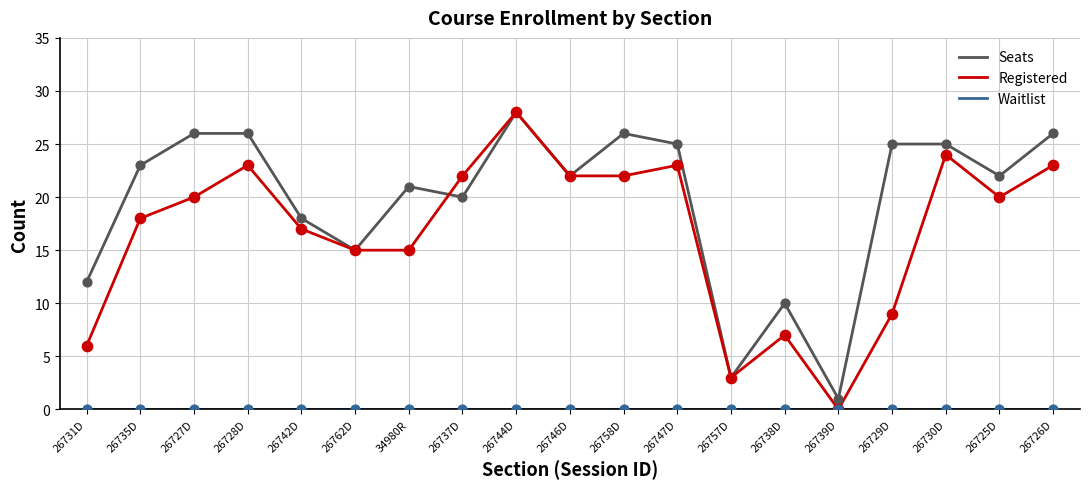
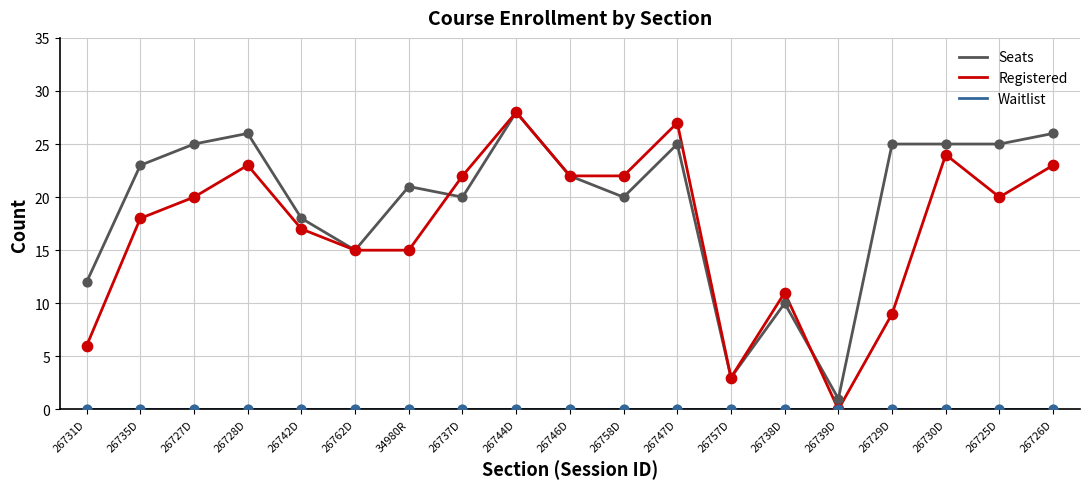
Seats, 26727D: 26 -> 25
Seats, 26758D: 26 -> 20
Registered, 26747D: 23 -> 27
Registered, 26738D: 7 -> 11
Seats, 26725D: 22 -> 25
